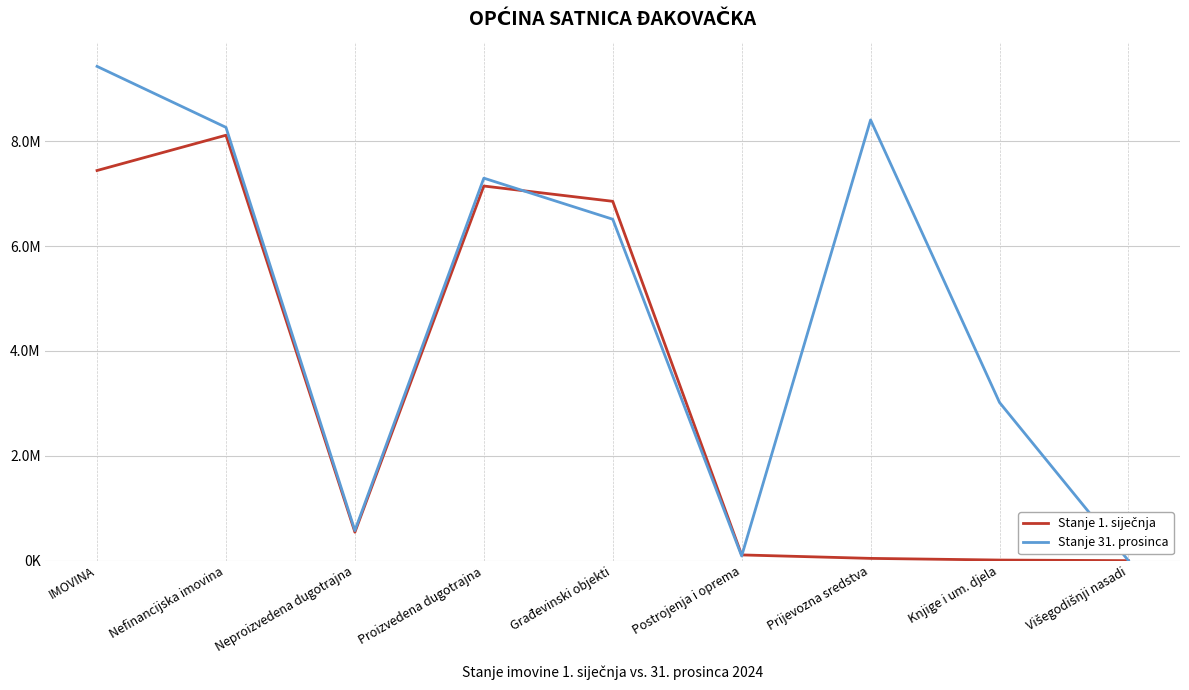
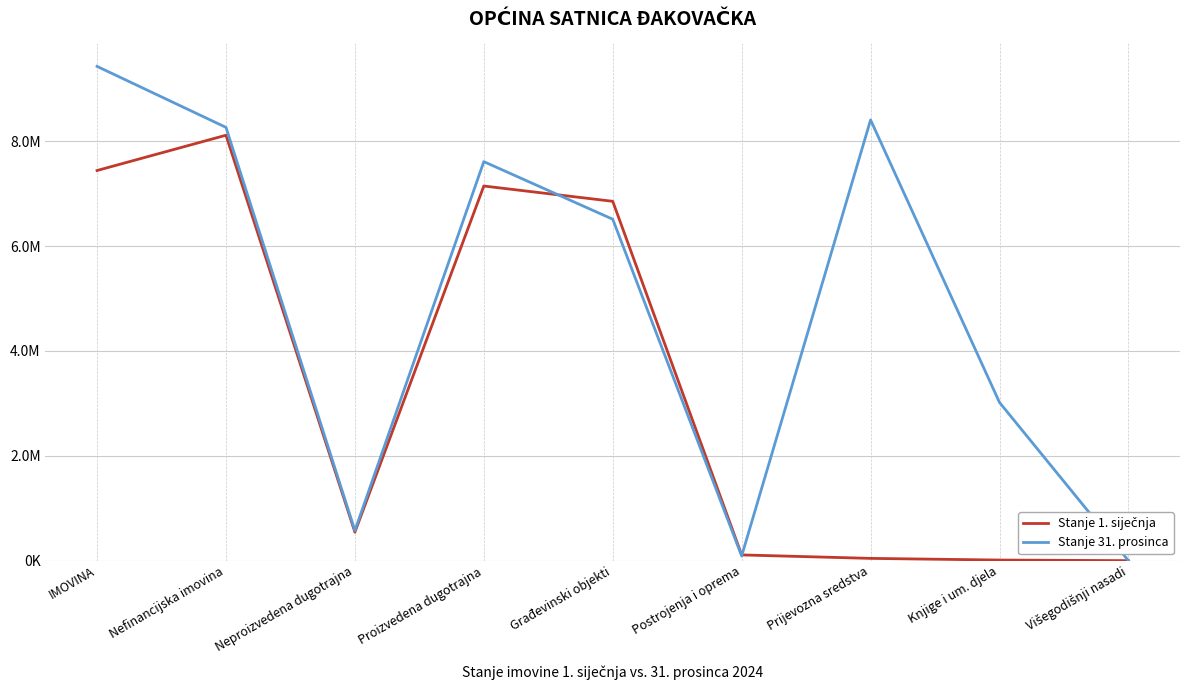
Stanje 31. prosinca, Proizvedena dugotrajna: 7300000 -> 7600000
